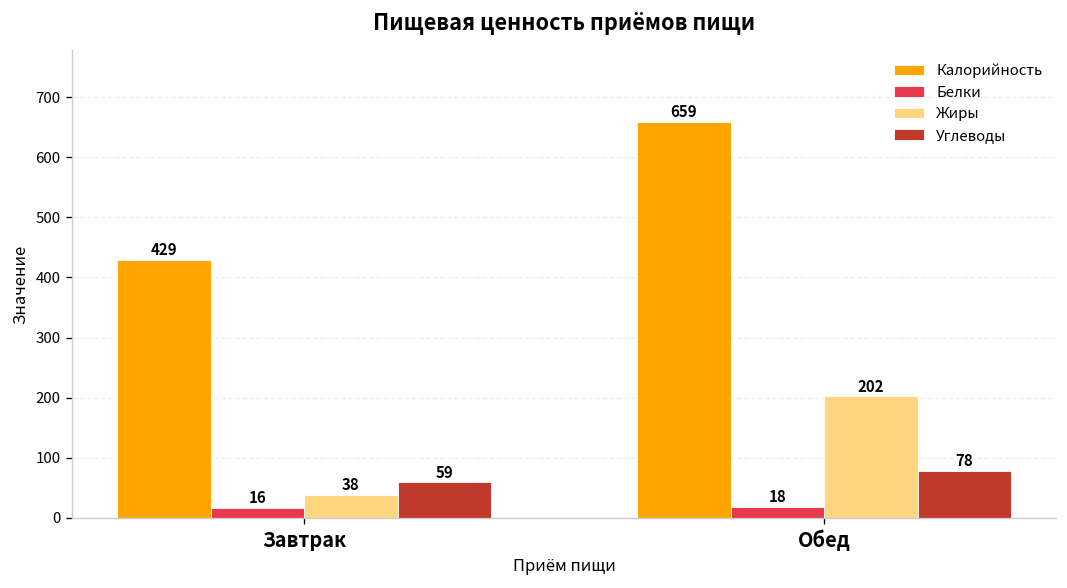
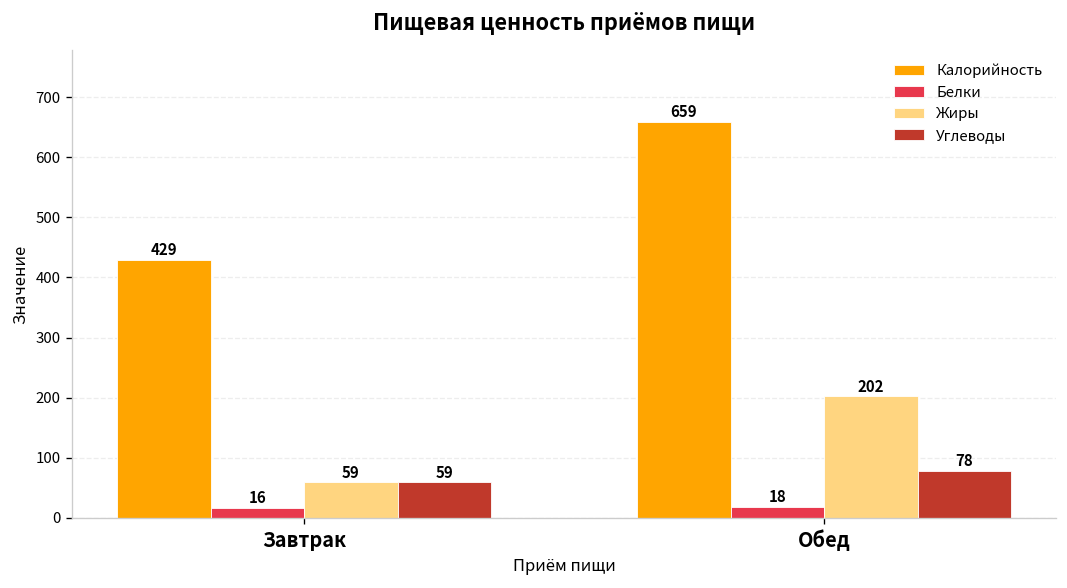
Жиры, Завтрак: 38 -> 59
